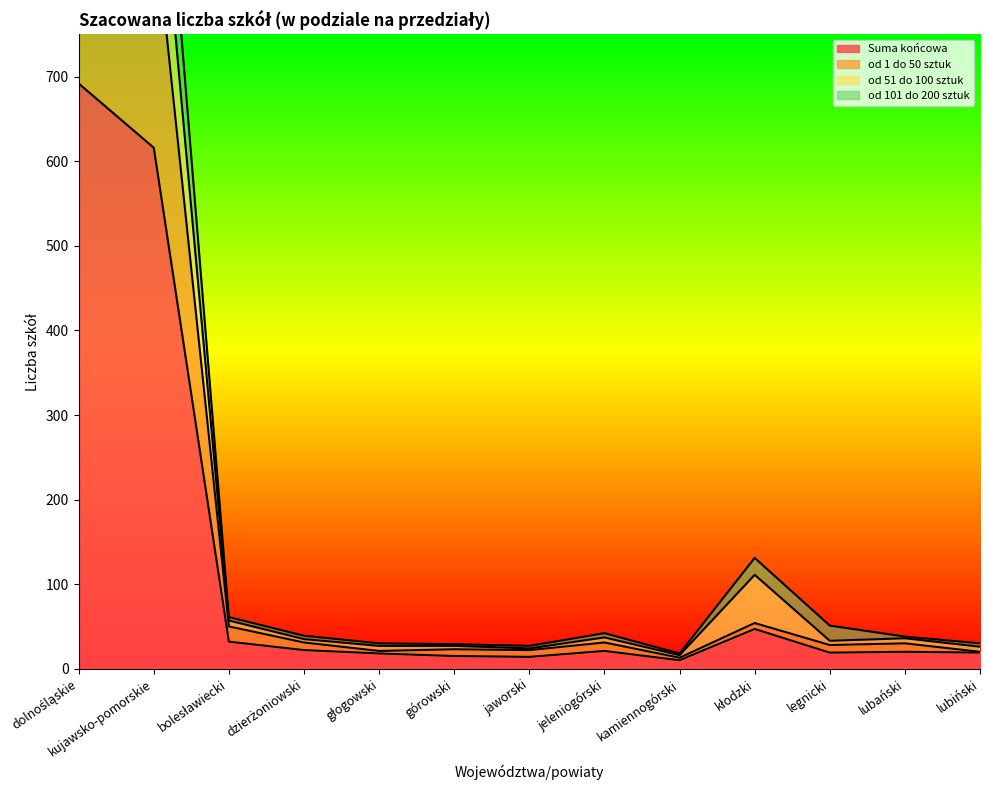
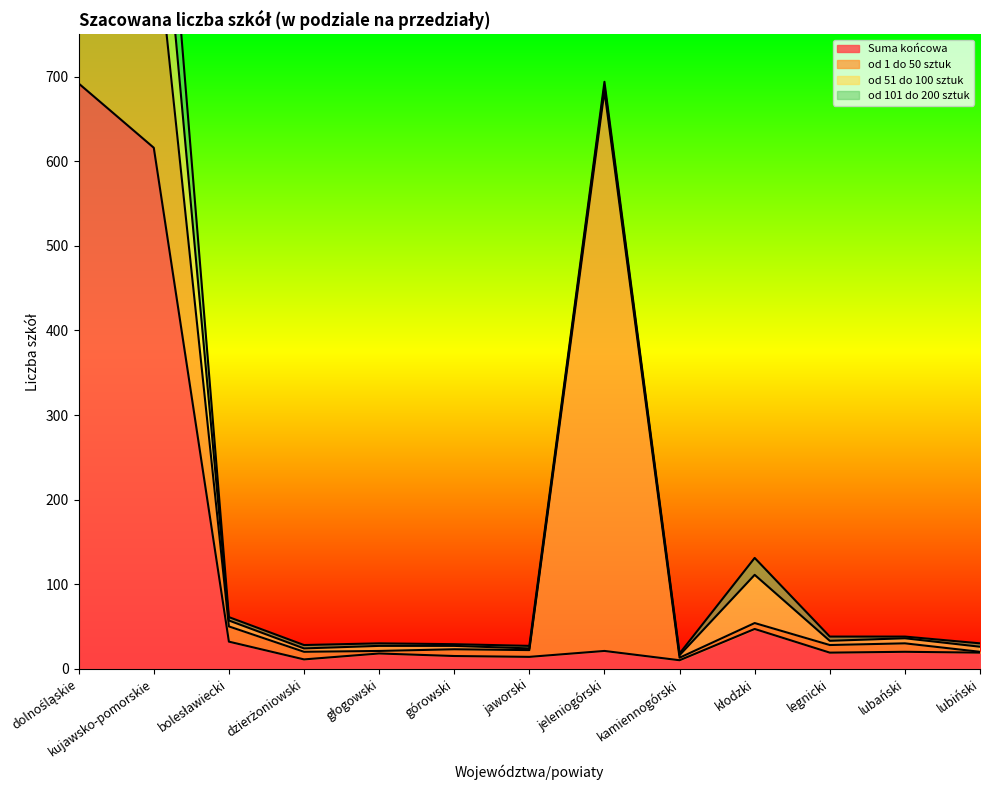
Suma końcowa, dzierżoniowski: 20 -> 10
od 1 do 50 sztuk, jeleniogórski: 10 -> 660
od 101 do 200 sztuk, legnicki: 20 -> 10
